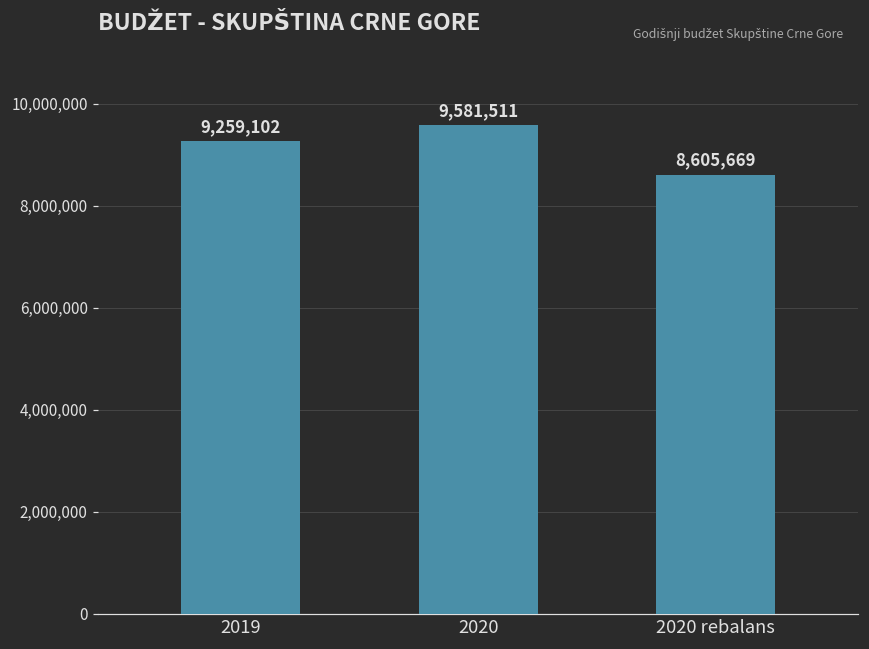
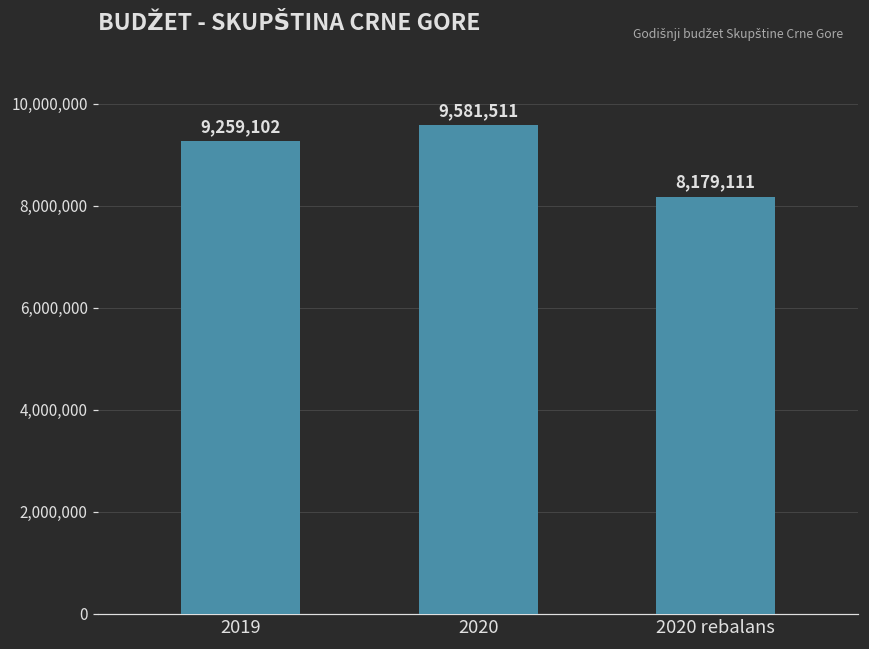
2020 rebalans: 8,605,669 -> 8,179,111
